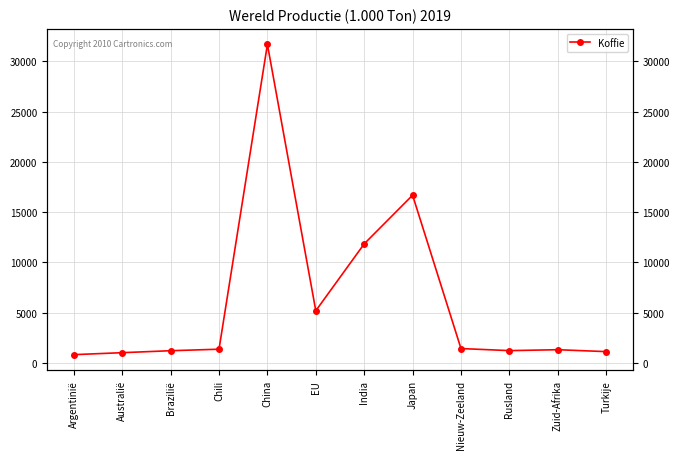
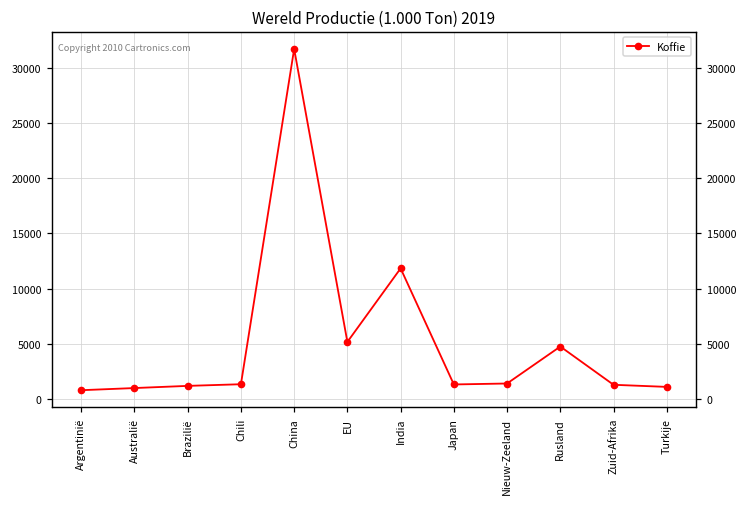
Japan: 16700 -> 1400
Rusland: 1200 -> 4800
